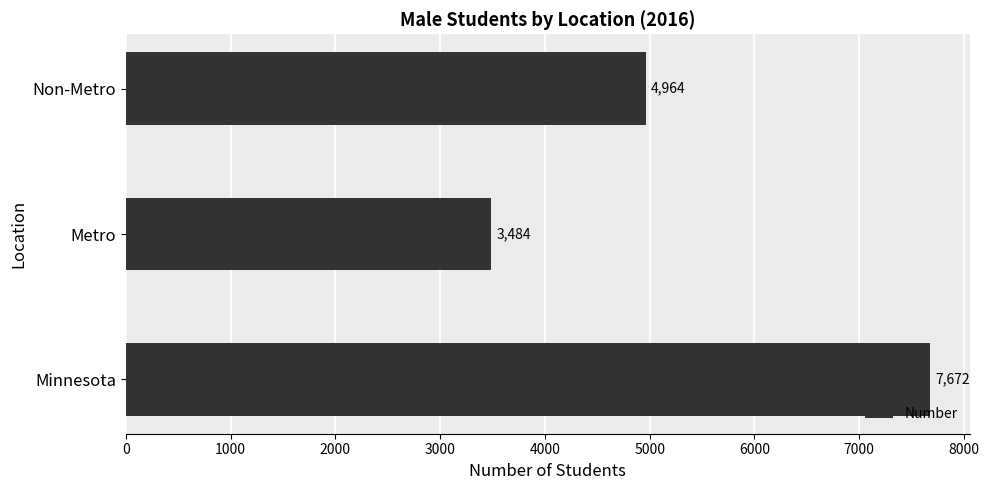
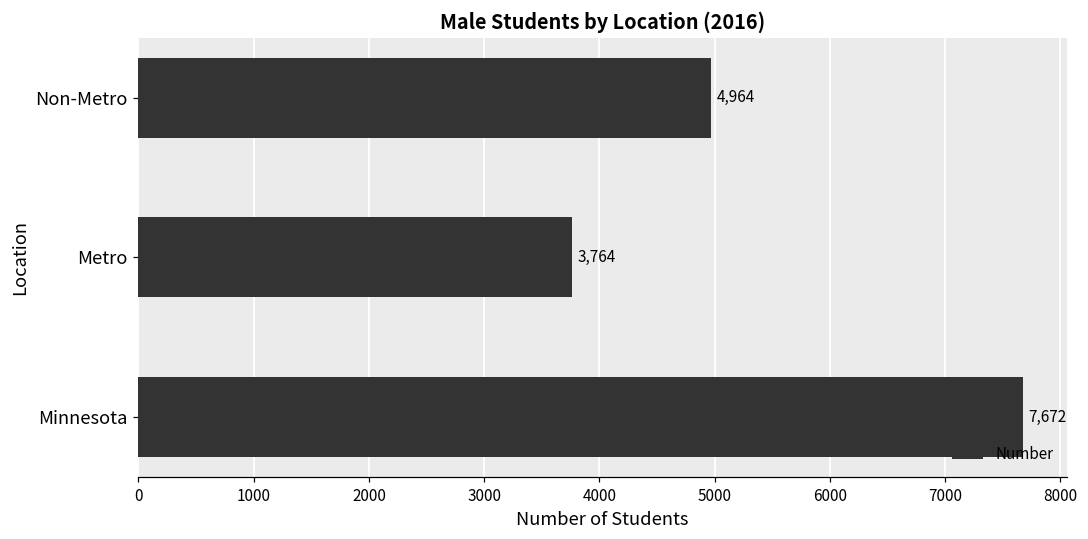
Metro: 3,484 -> 3,764
